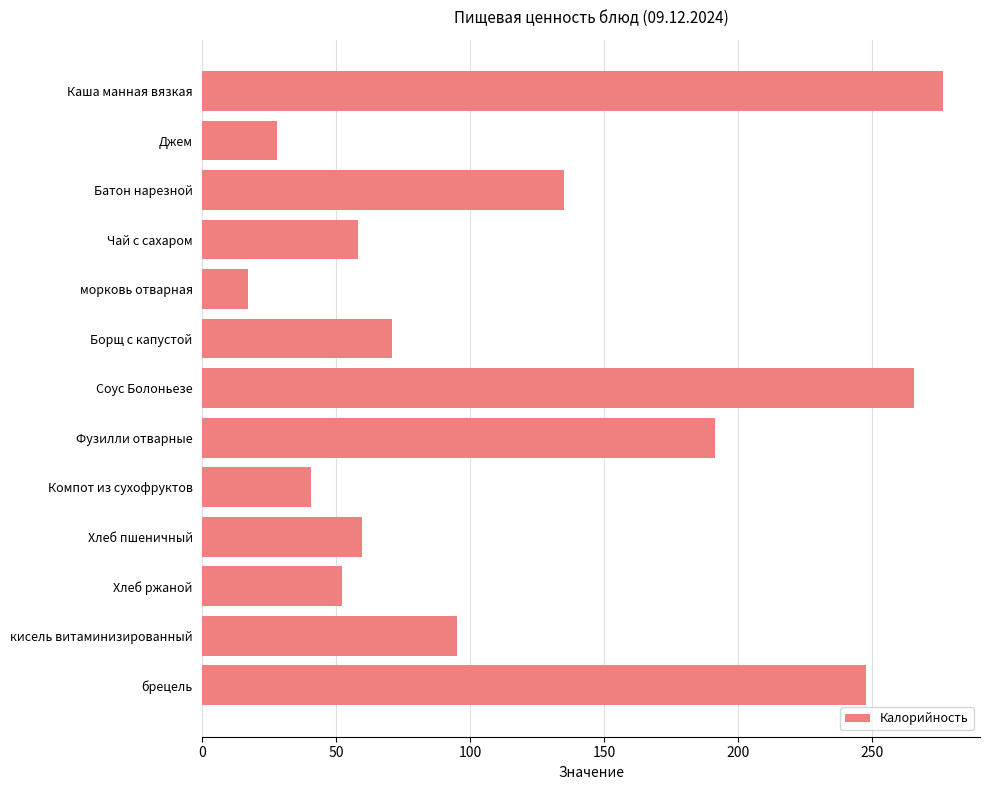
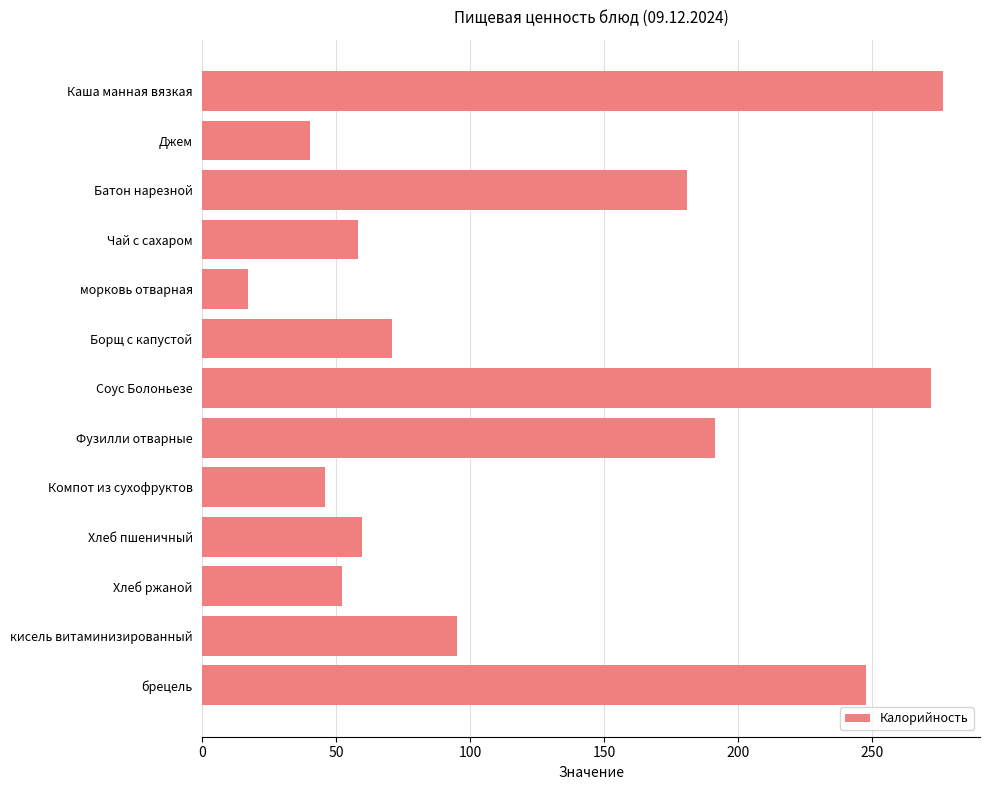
Джем: 28 -> 40
Батон нарезной: 135 -> 181
Соус Болоньезе: 266 -> 272
Компот из сухофруктов: 40 -> 46
